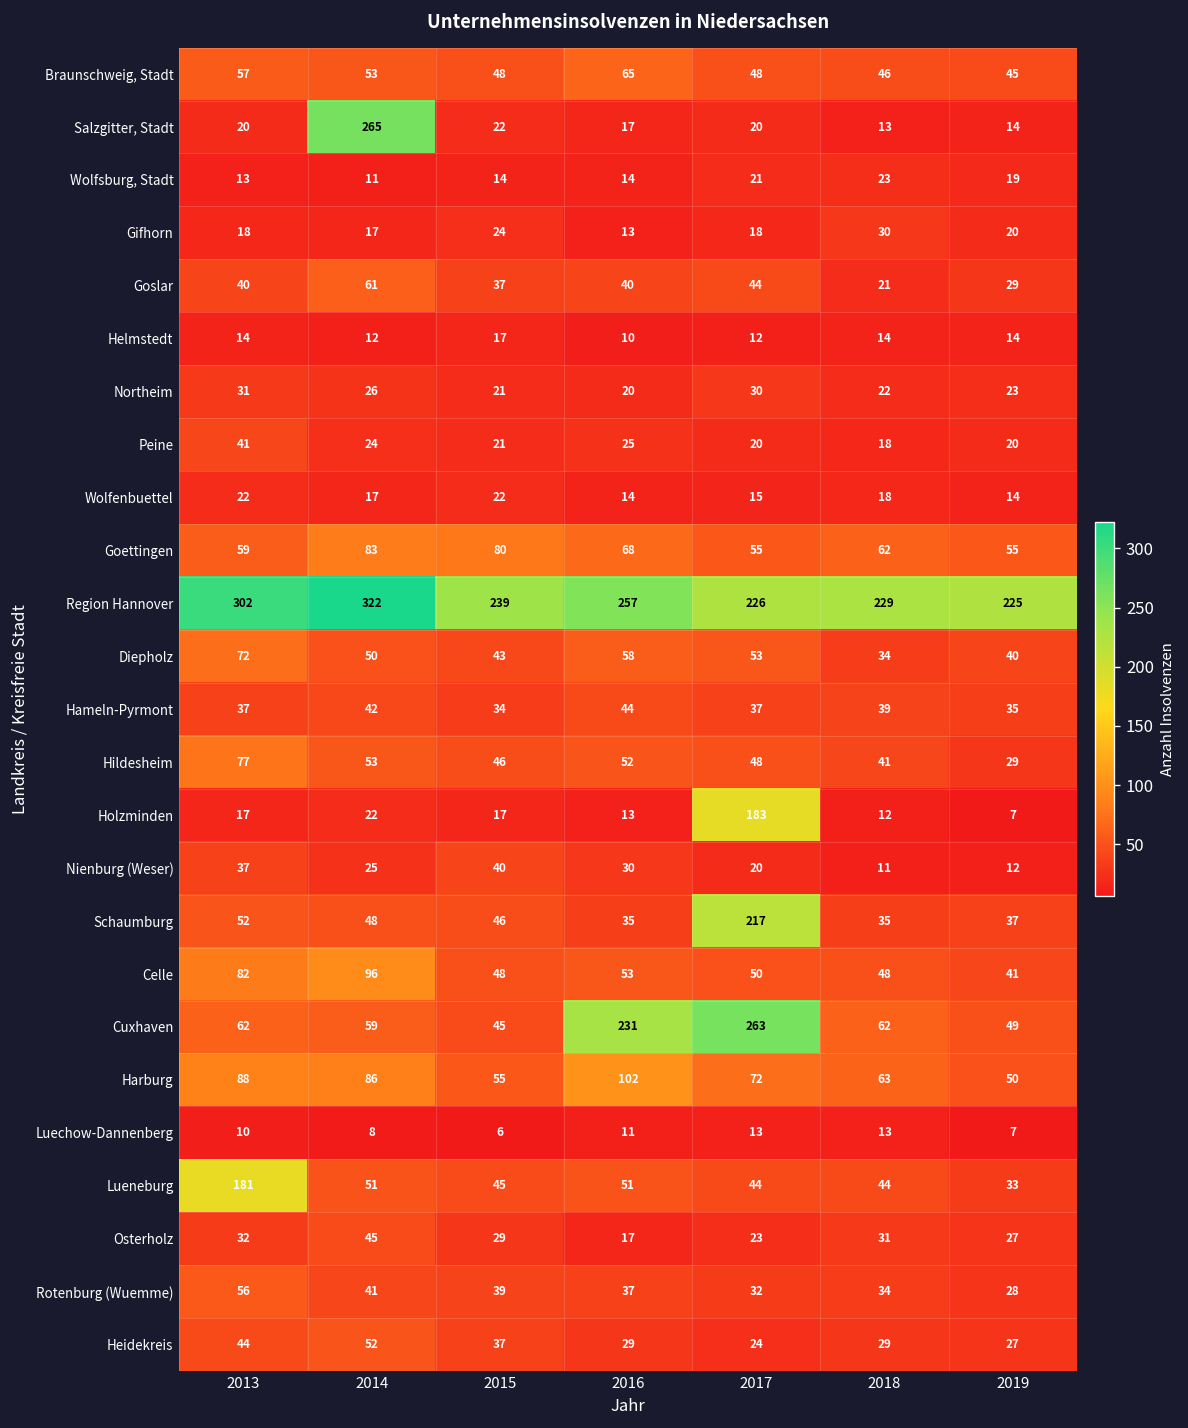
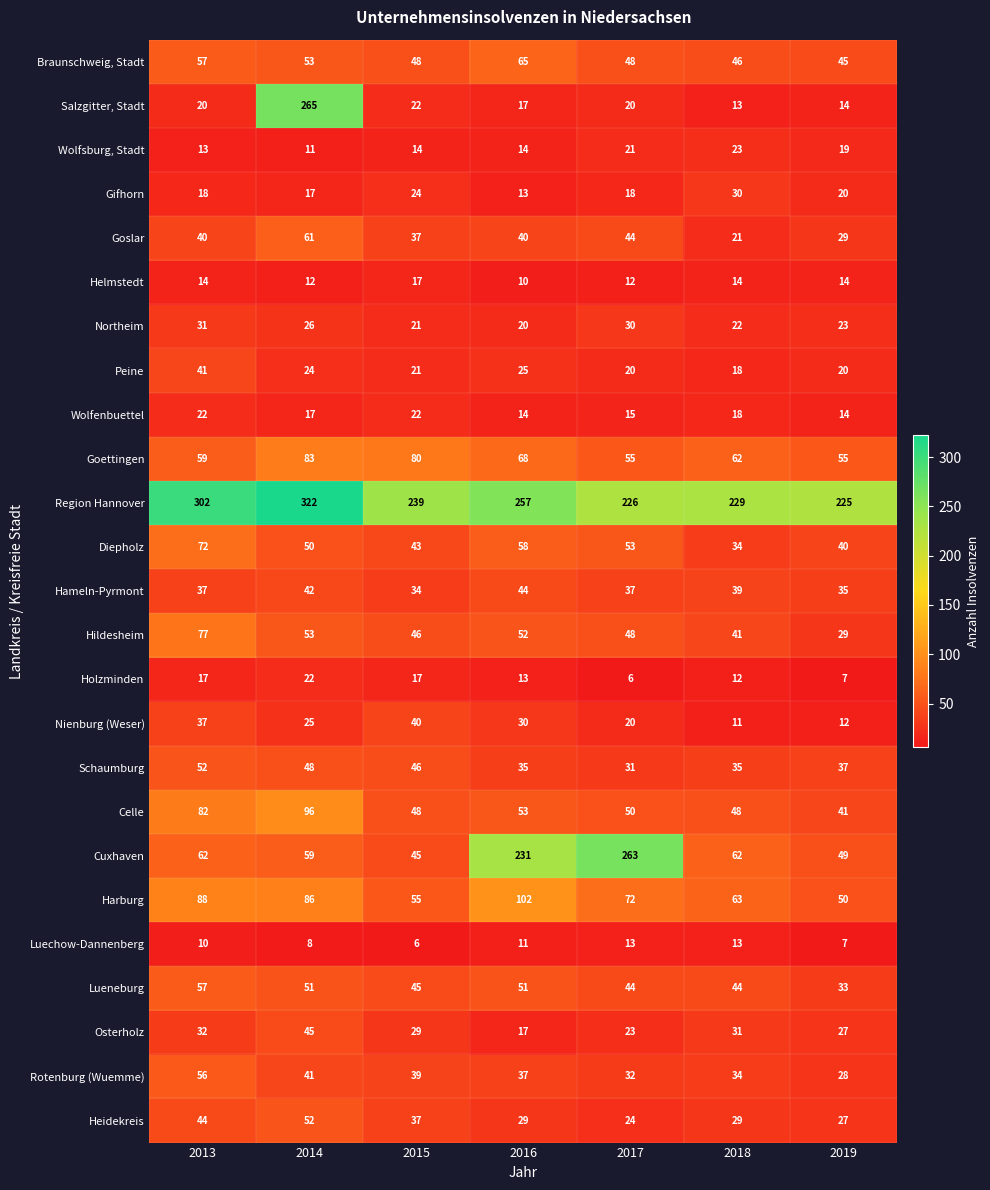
Holzminden, 2017: 183 -> 6
Schaumburg, 2017: 217 -> 31
Lueneburg, 2013: 181 -> 57
